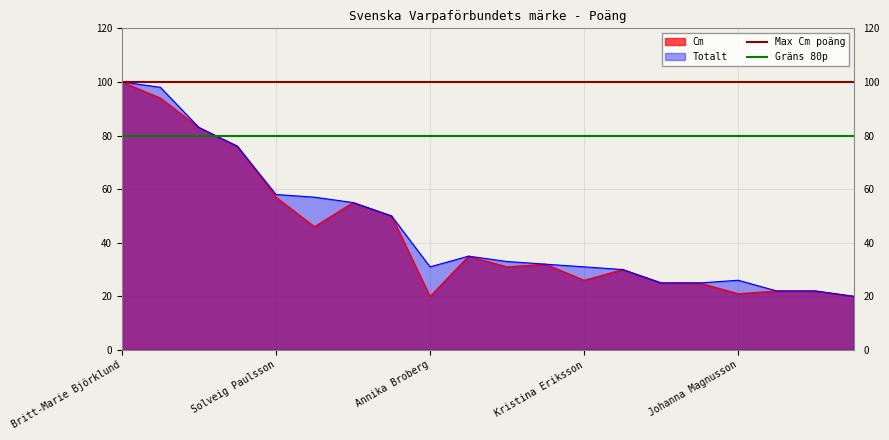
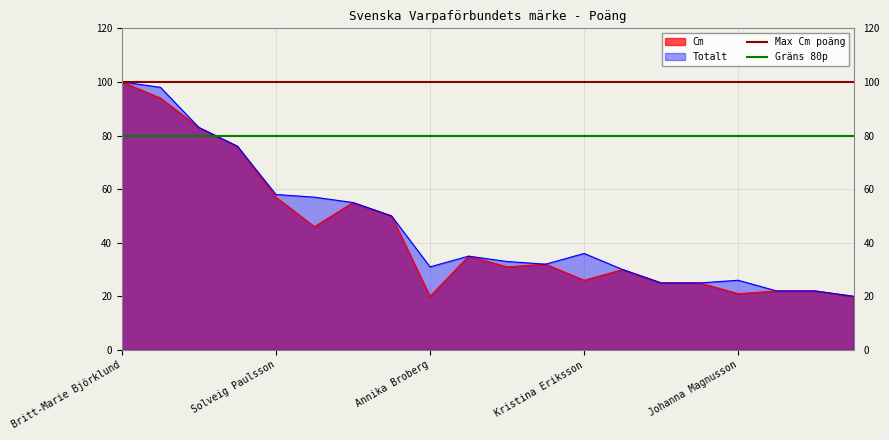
Totalt, Kristina Eriksson: 31 -> 36
